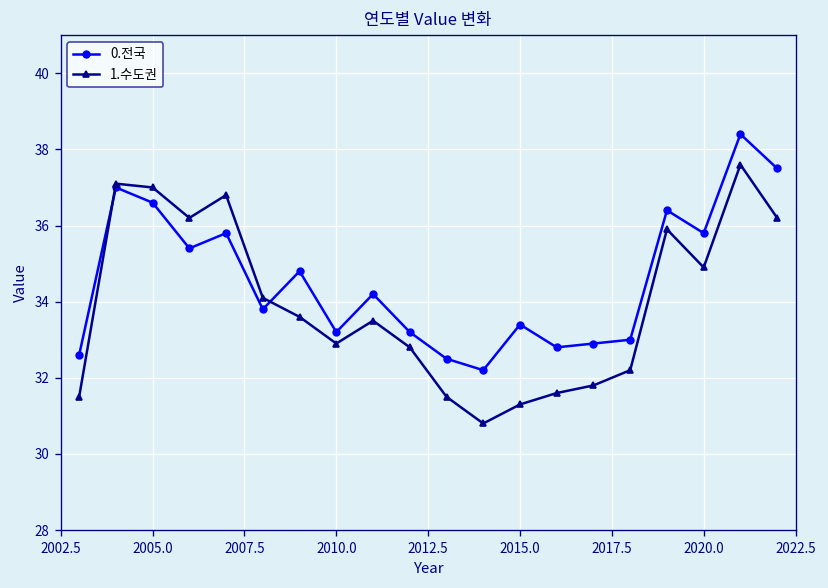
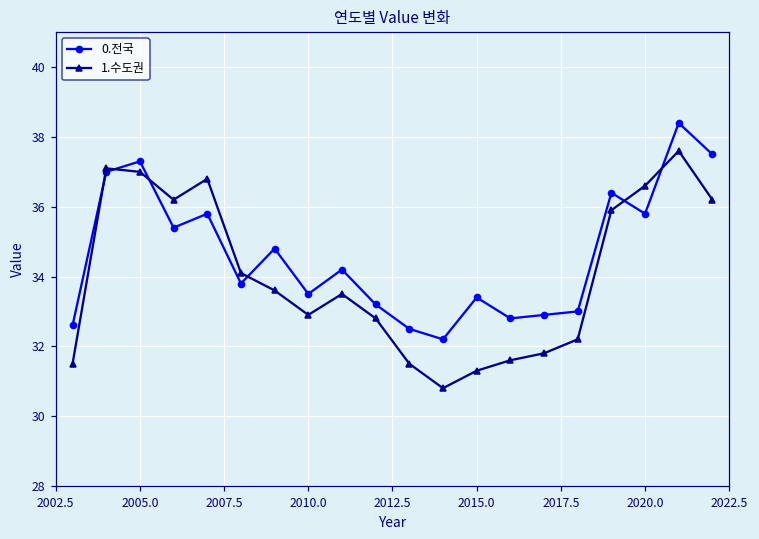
0.전국, 2005.0: 36.6 -> 37.3
0.전국, 2010.0: 33.2 -> 33.5
1.수도권, 2020.0: 34.9 -> 36.6
